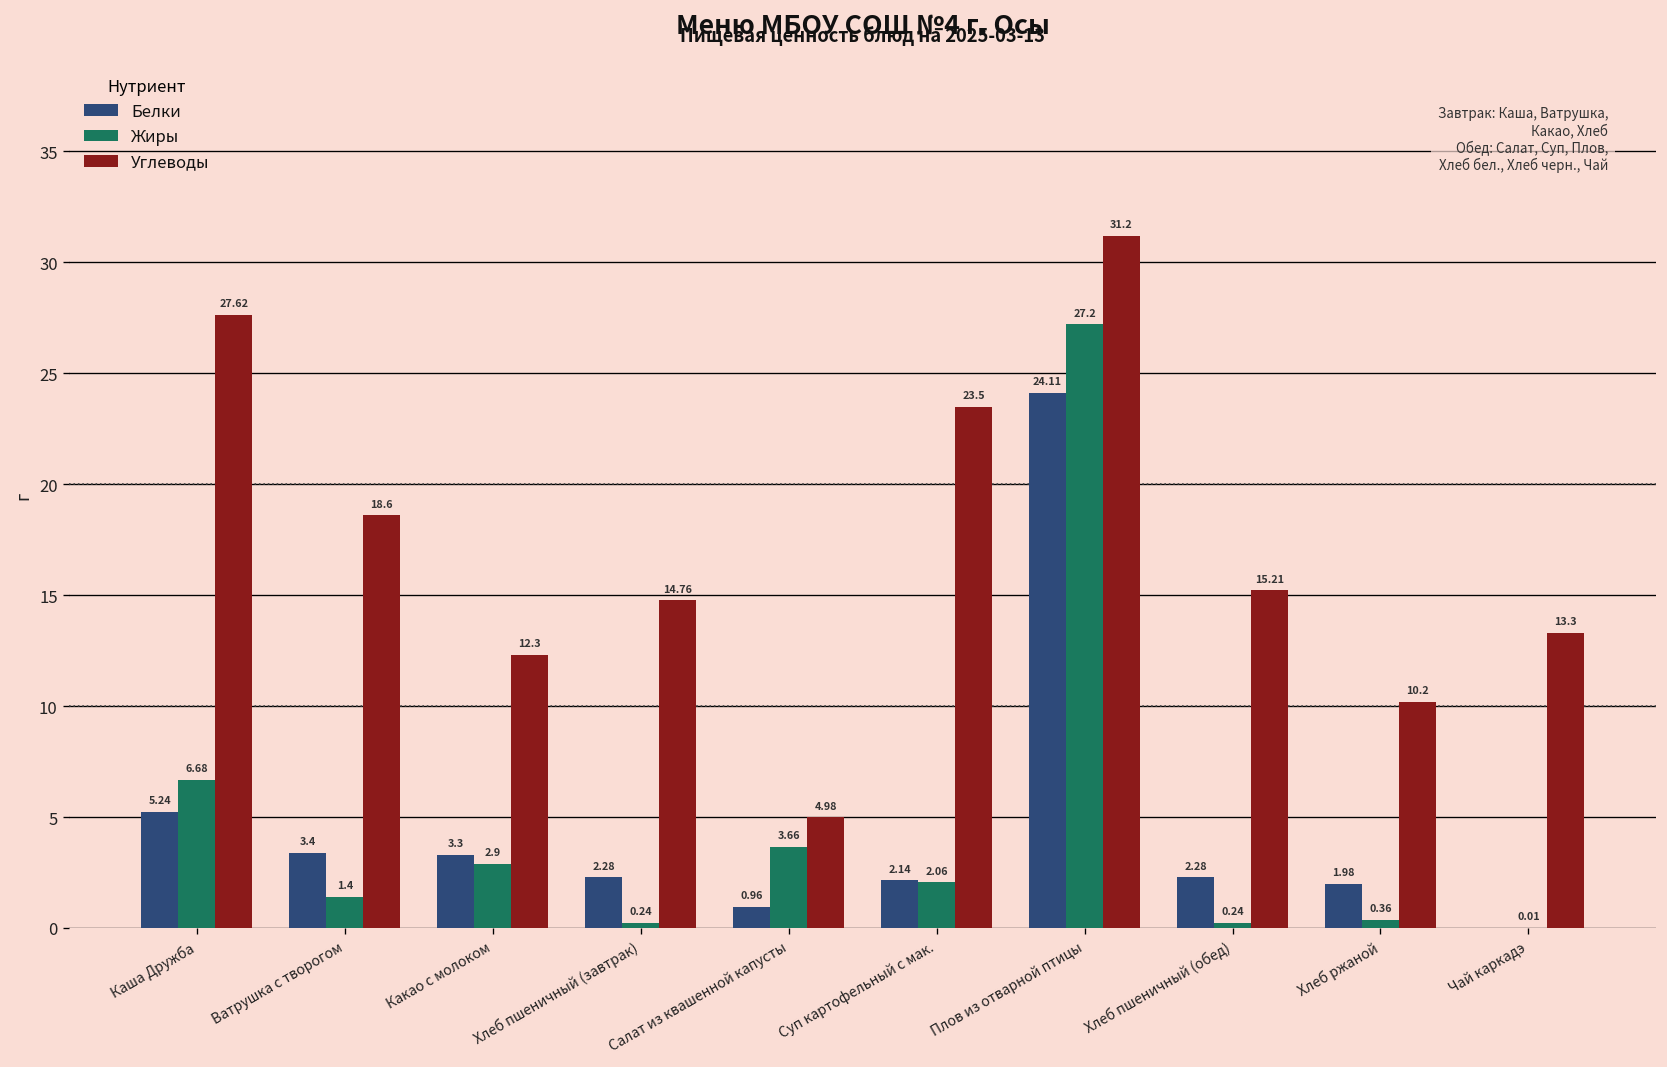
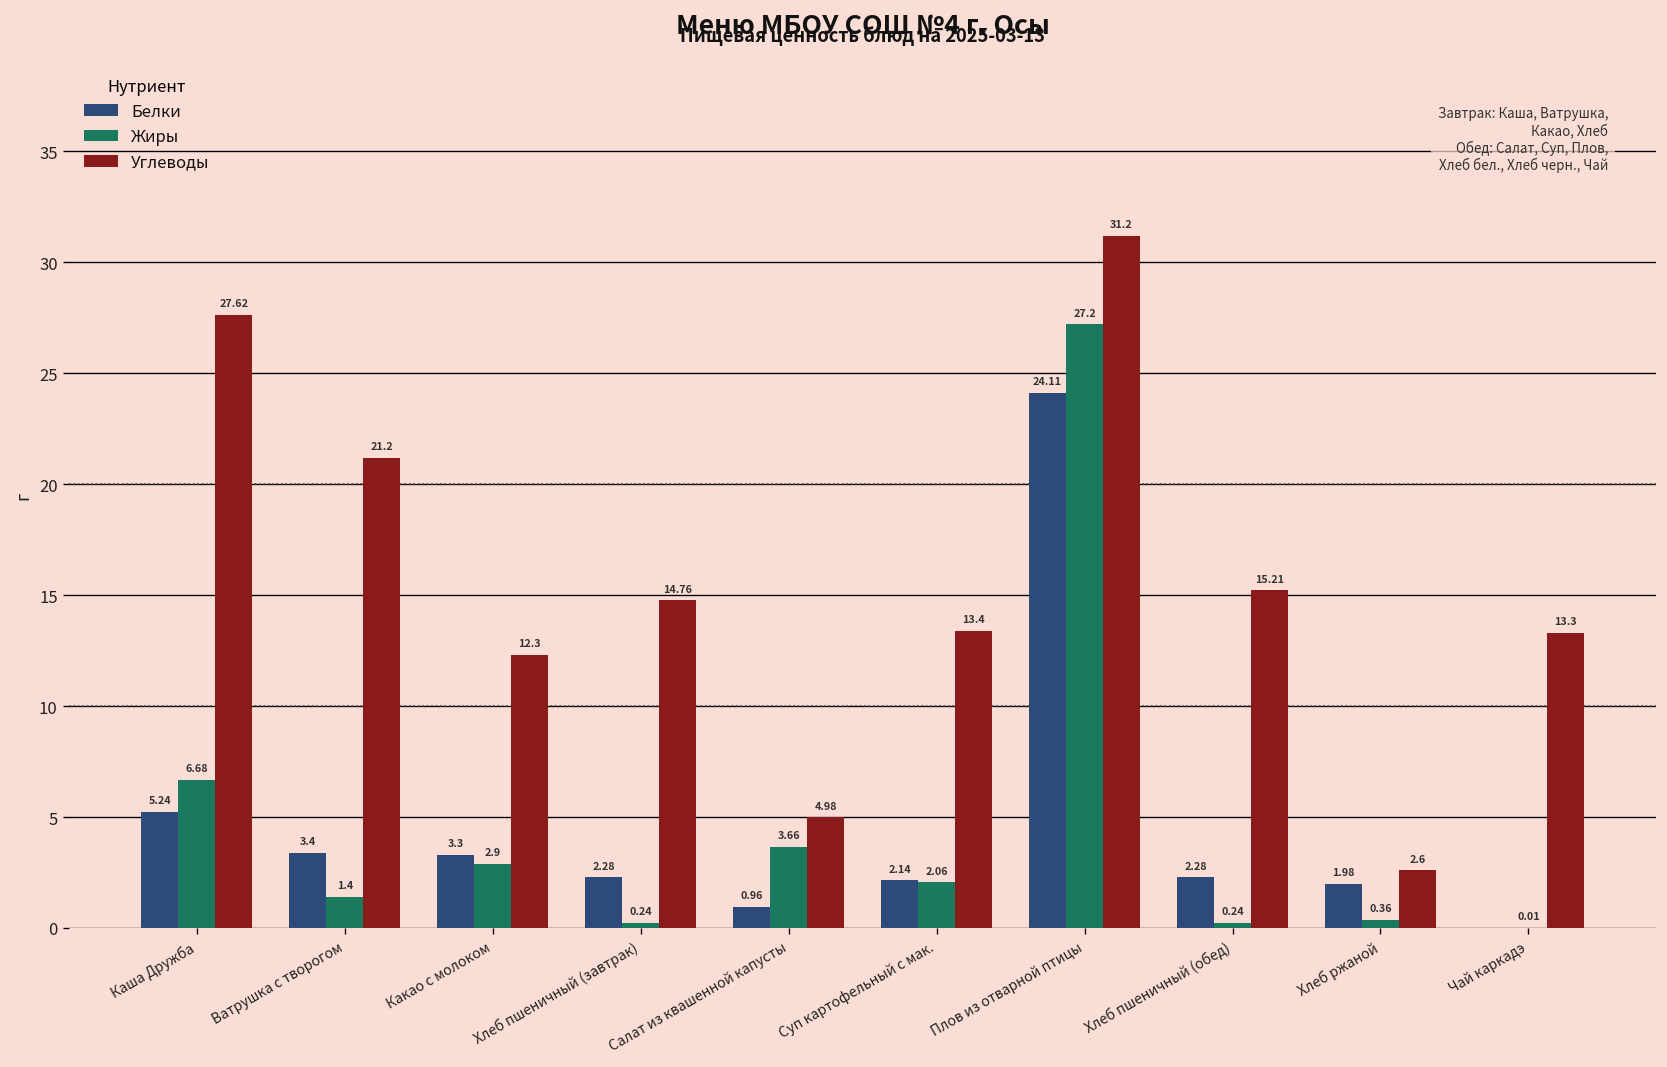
Углеводы, Ватрушка с творогом: 18.6 -> 21.2
Углеводы, Суп картофельный с мак.: 23.5 -> 13.4
Углеводы, Хлеб ржаной: 10.2 -> 2.6
